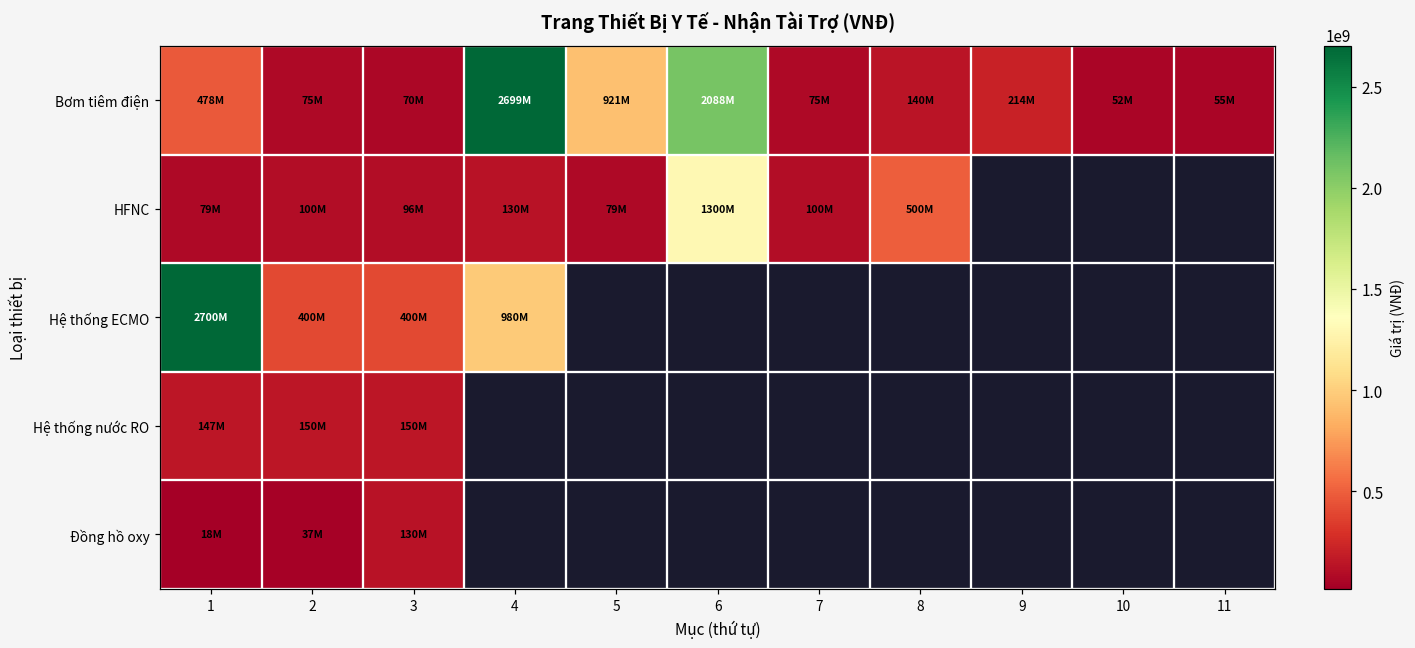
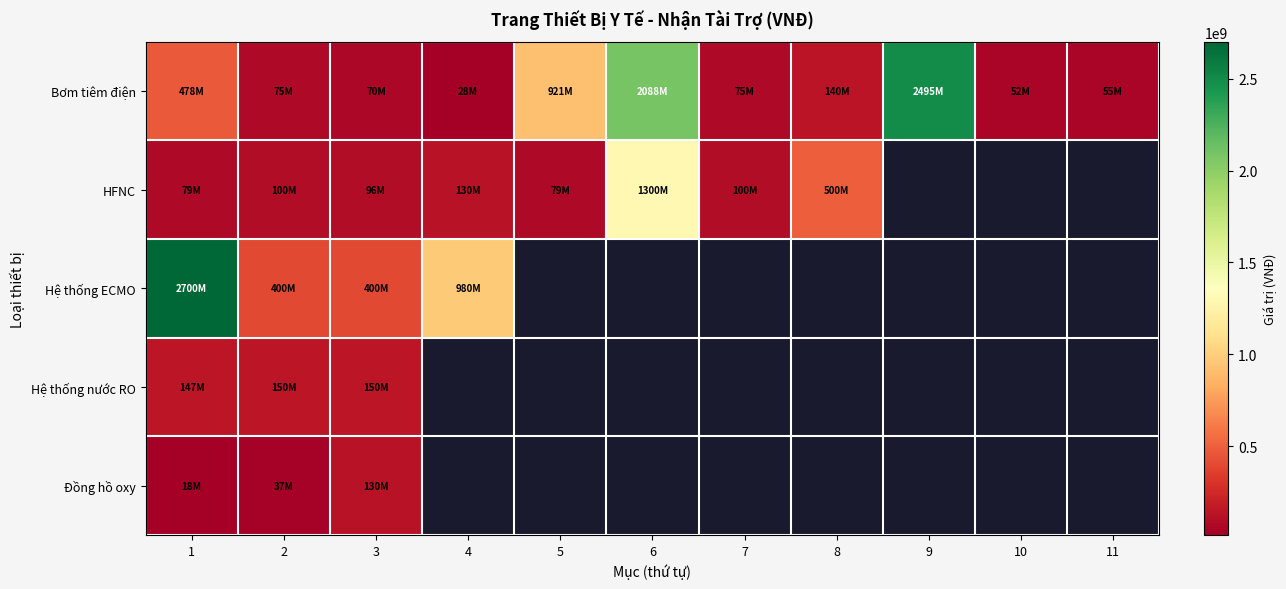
Bơm tiêm điện, 4: 2699M -> 28M
Bơm tiêm điện, 9: 214M -> 2495M
